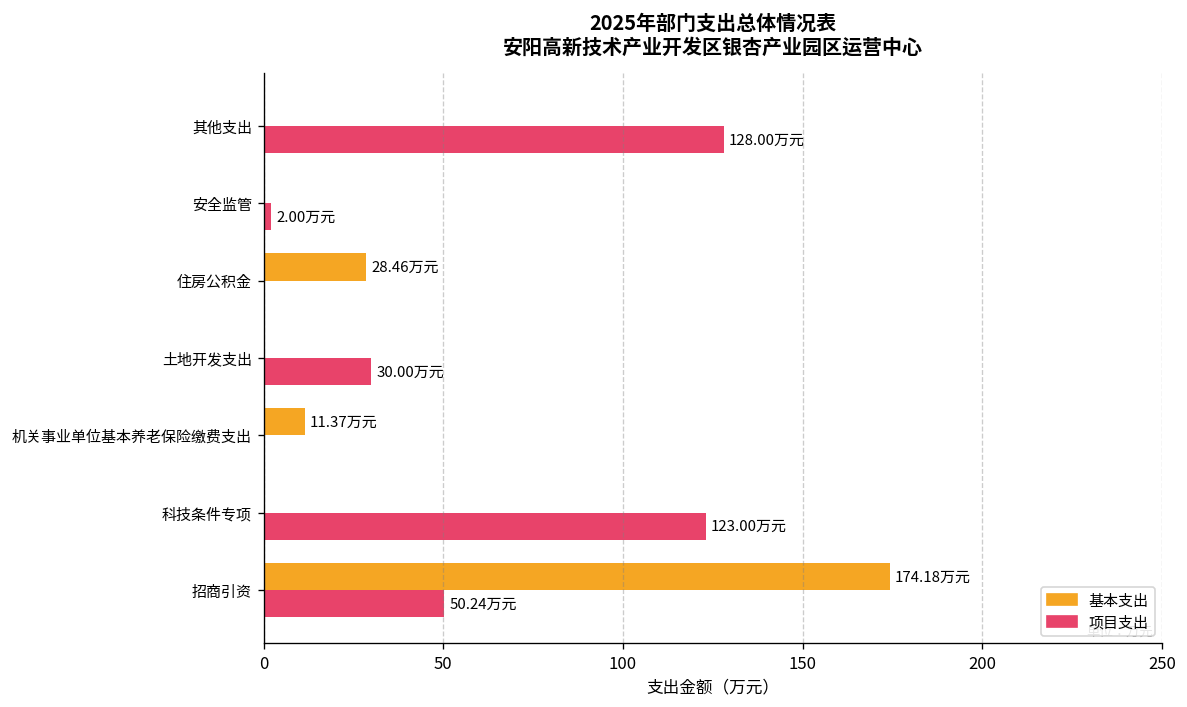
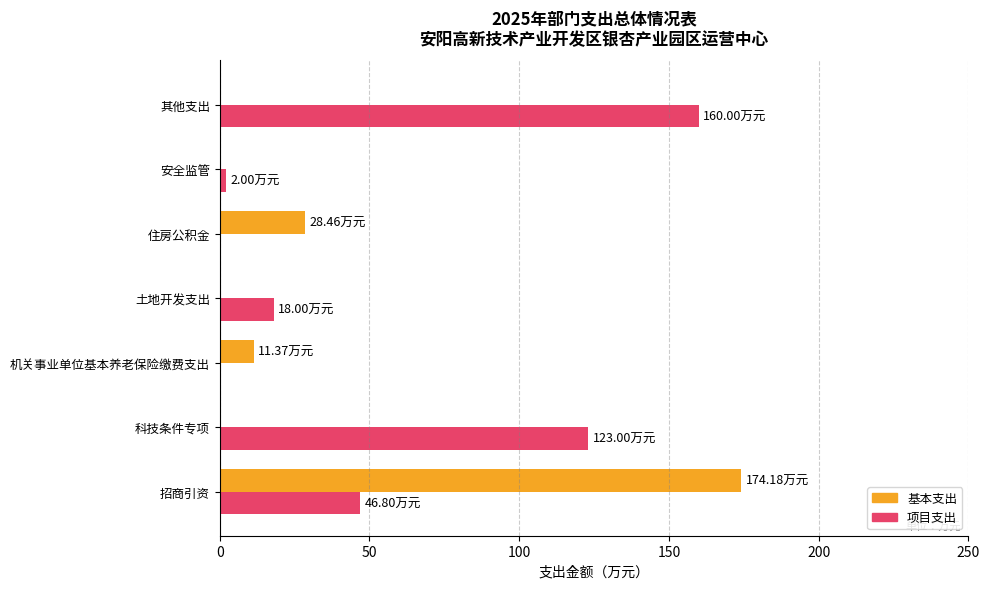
项目支出, 其他支出: 128.00 -> 160.00
项目支出, 土地开发支出: 30.00 -> 18.00
项目支出, 招商引资: 50.24 -> 46.80
